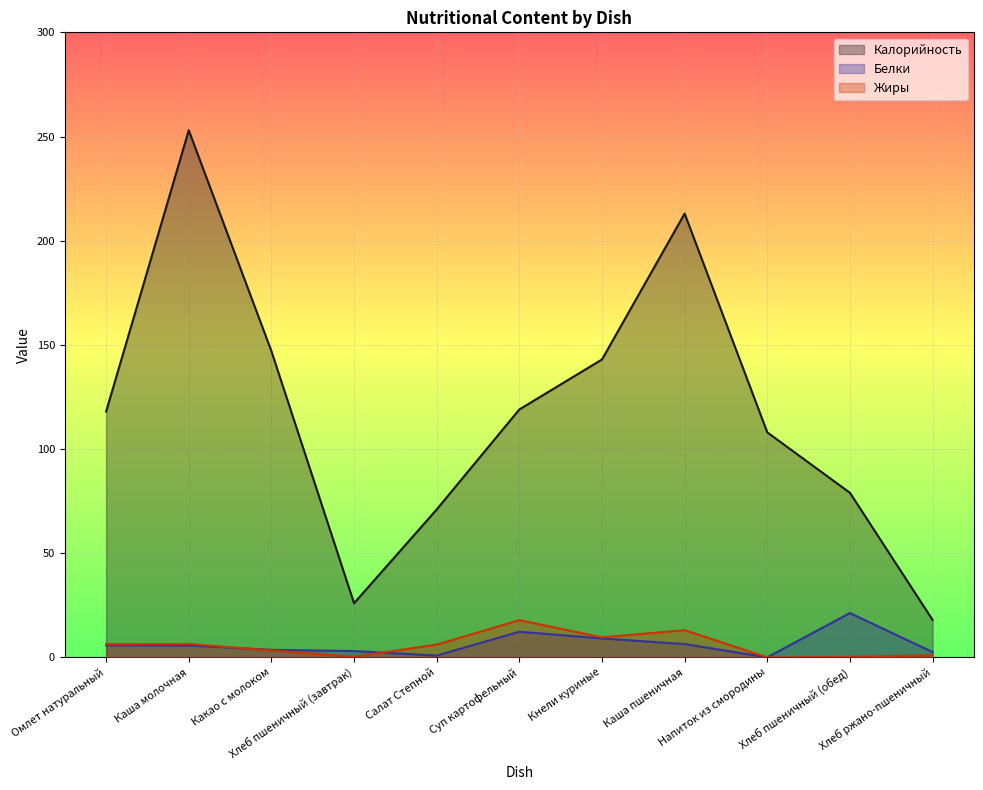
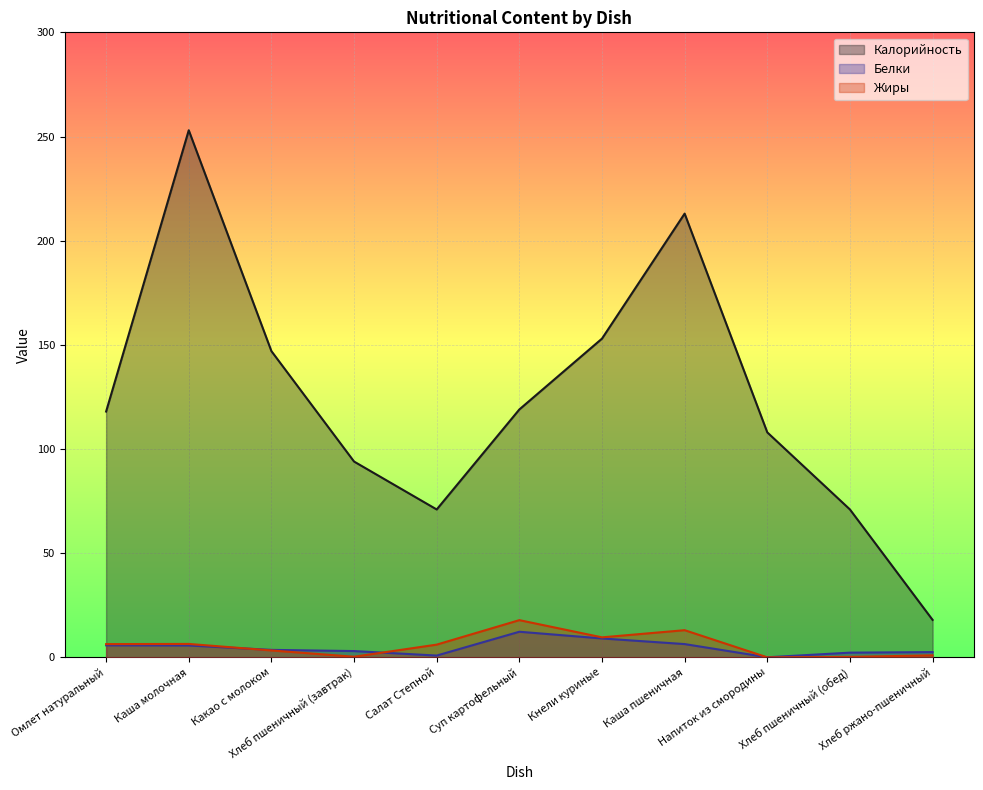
Калорийность, Хлеб пшеничный (завтрак): 26 -> 94
Калорийность, Кнели куриные: 143 -> 153
Калорийность, Хлеб пшеничный (обед): 79 -> 71
Белки, Хлеб пшеничный (обед): 21 -> 2
